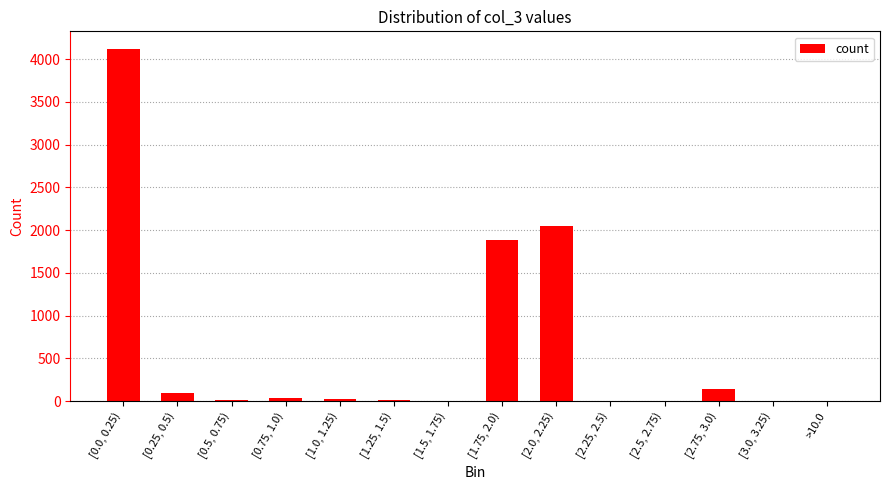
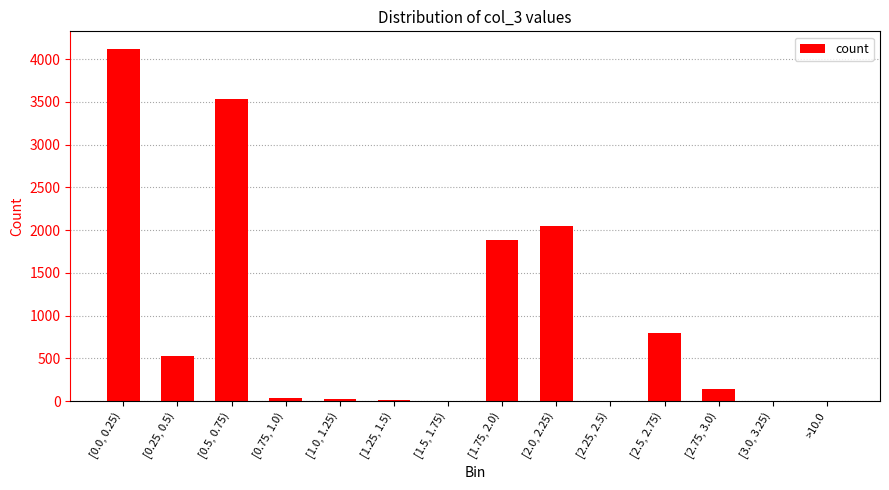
[0.25, 0.5): 100 -> 500
[0.5, 0.75): 0 -> 3500
[2.5, 2.75): 0 -> 800
